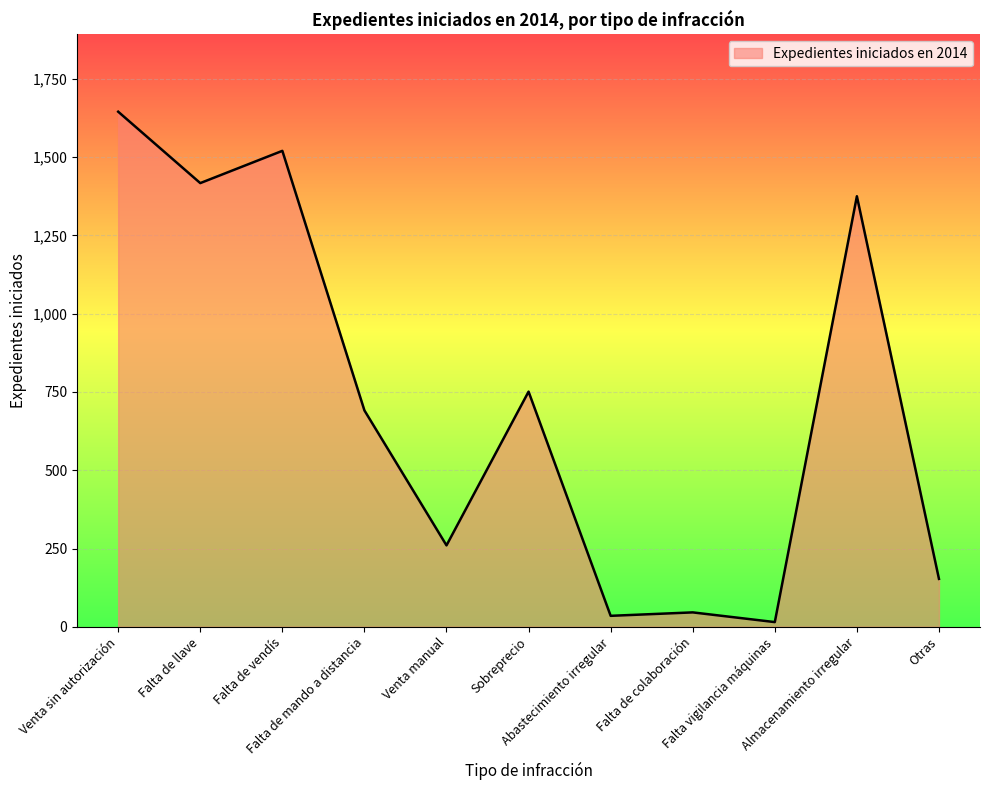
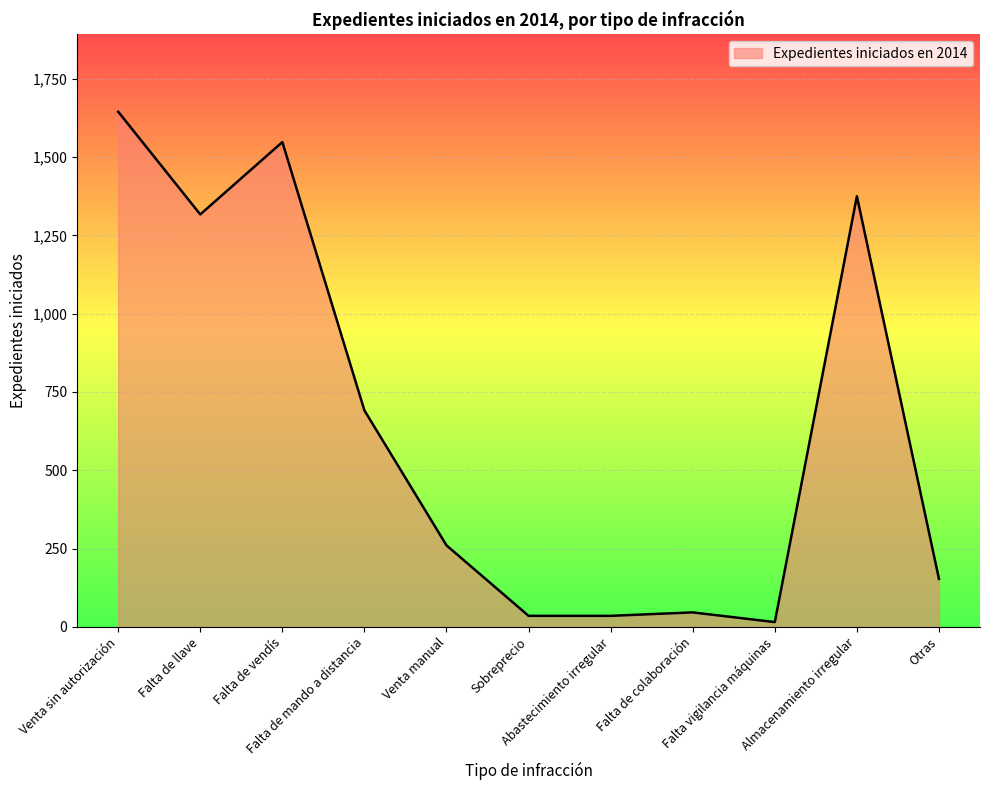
Falta de llave: 1,420 -> 1,320
Falta de vendís: 1,520 -> 1,550
Sobreprecio: 750 -> 40
